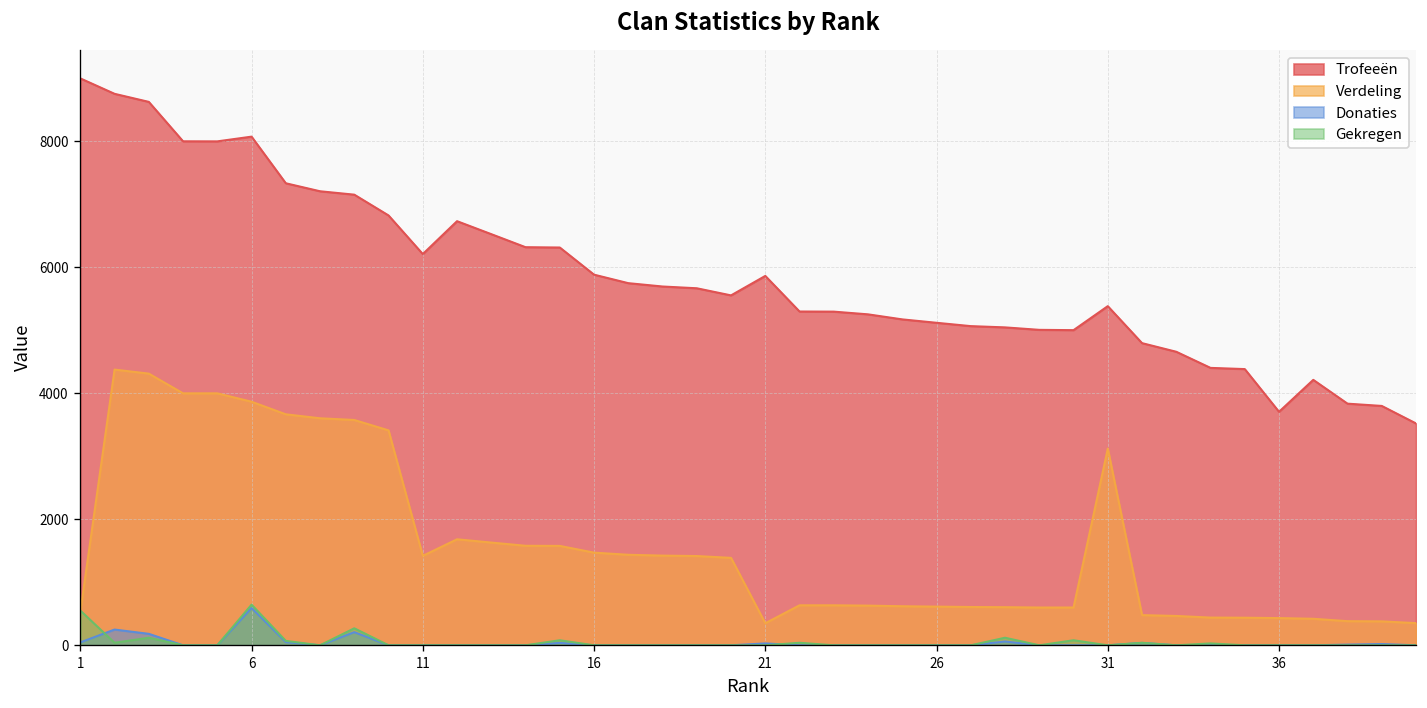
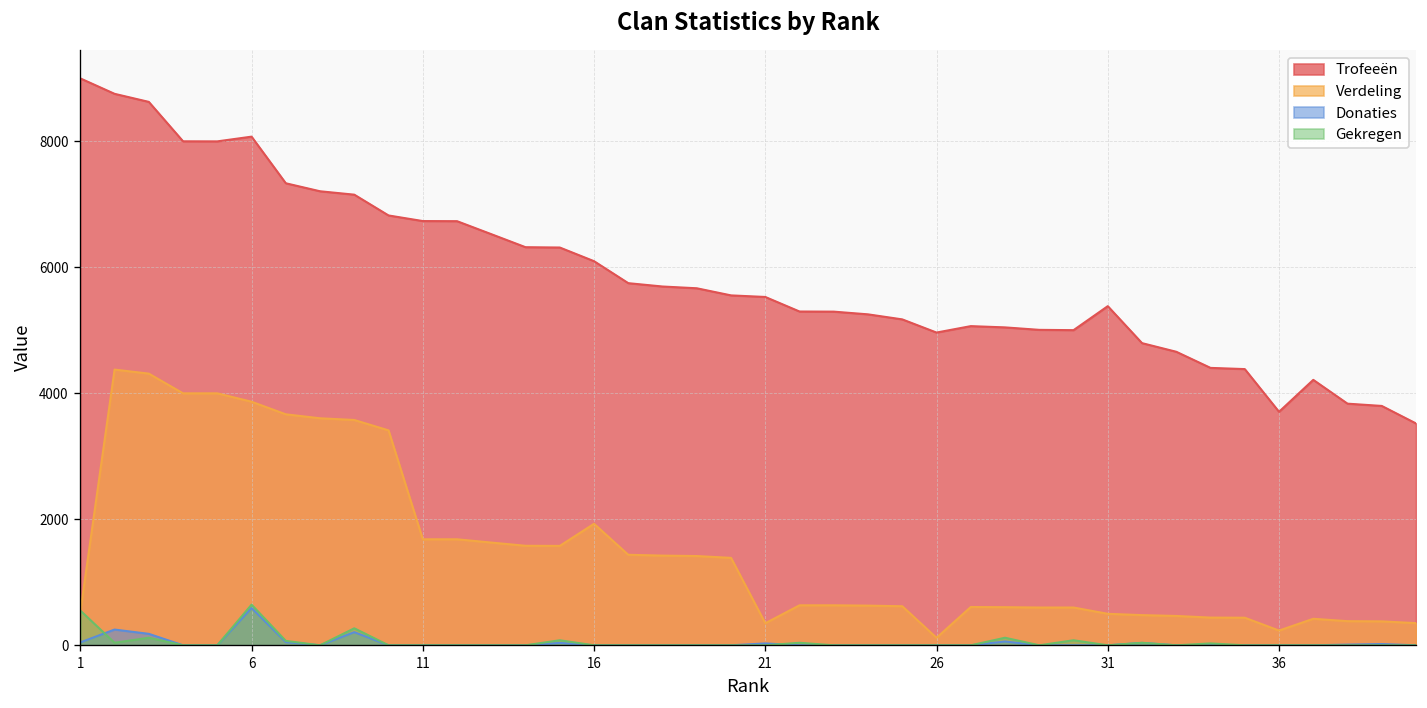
Trofeeën, 11: 6200 -> 6700
Verdeling, 11: 1400 -> 1700
Trofeeën, 16: 5900 -> 6100
Verdeling, 16: 1500 -> 1900
Trofeeën, 21: 5900 -> 5500
Trofeeën, 26: 5100 -> 5000
Verdeling, 26: 600 -> 100
Verdeling, 31: 3100 -> 500
Verdeling, 36: 400 -> 200
